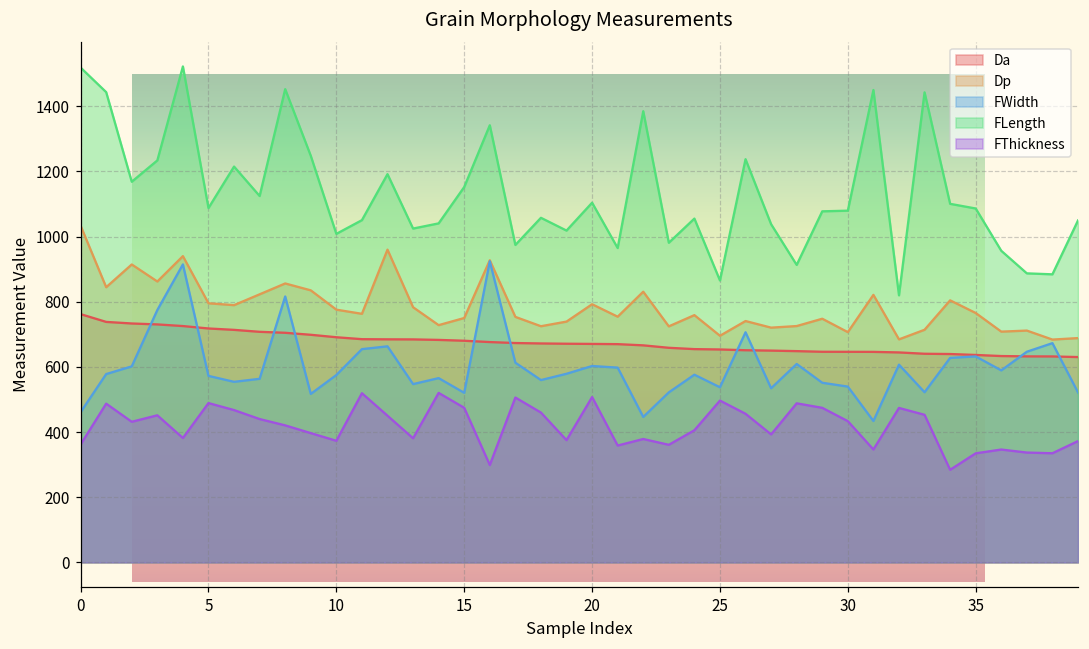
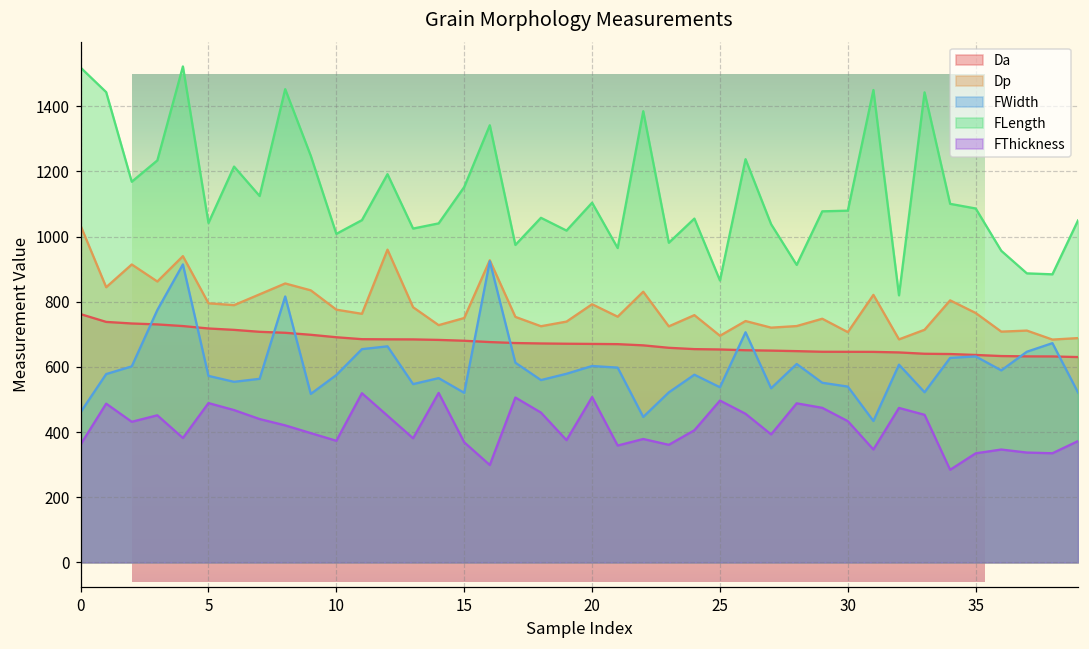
Grain Morphology Measurements, FLength, 5: 1090 -> 1040
Grain Morphology Measurements, FThickness, 15: 470 -> 370
